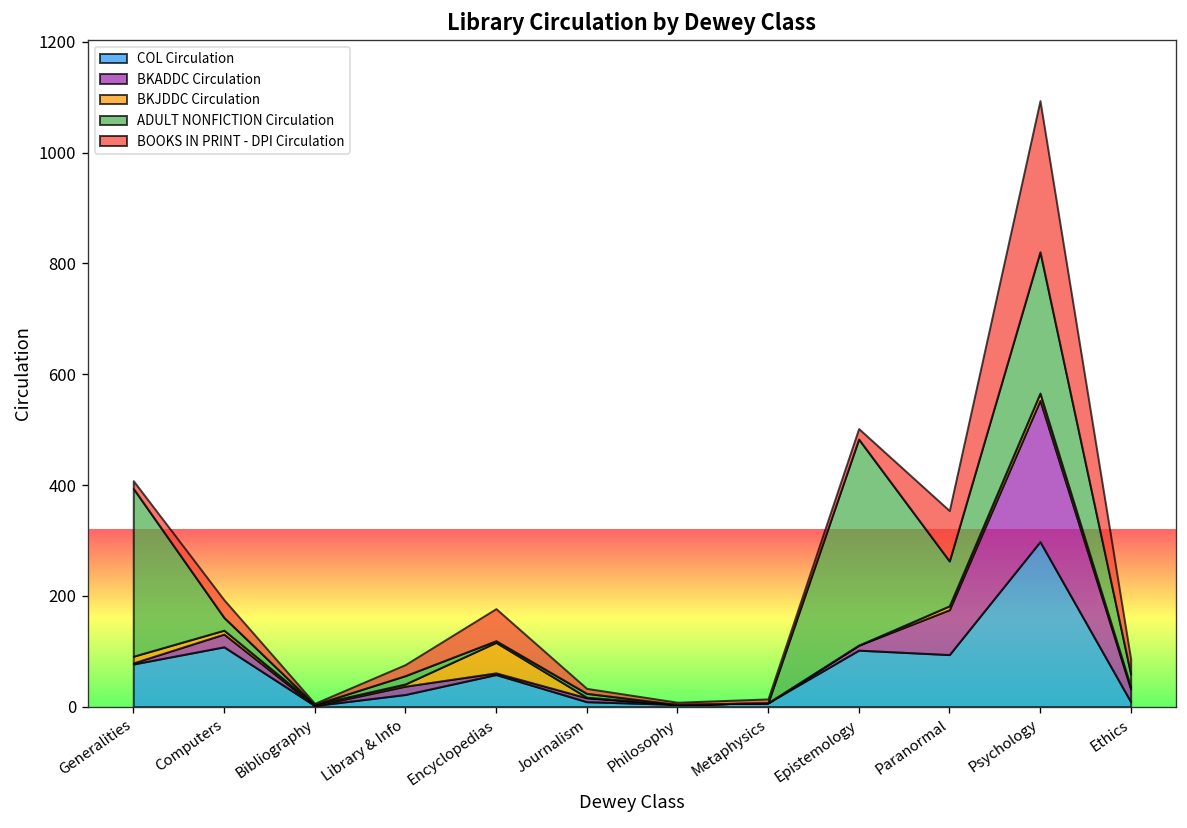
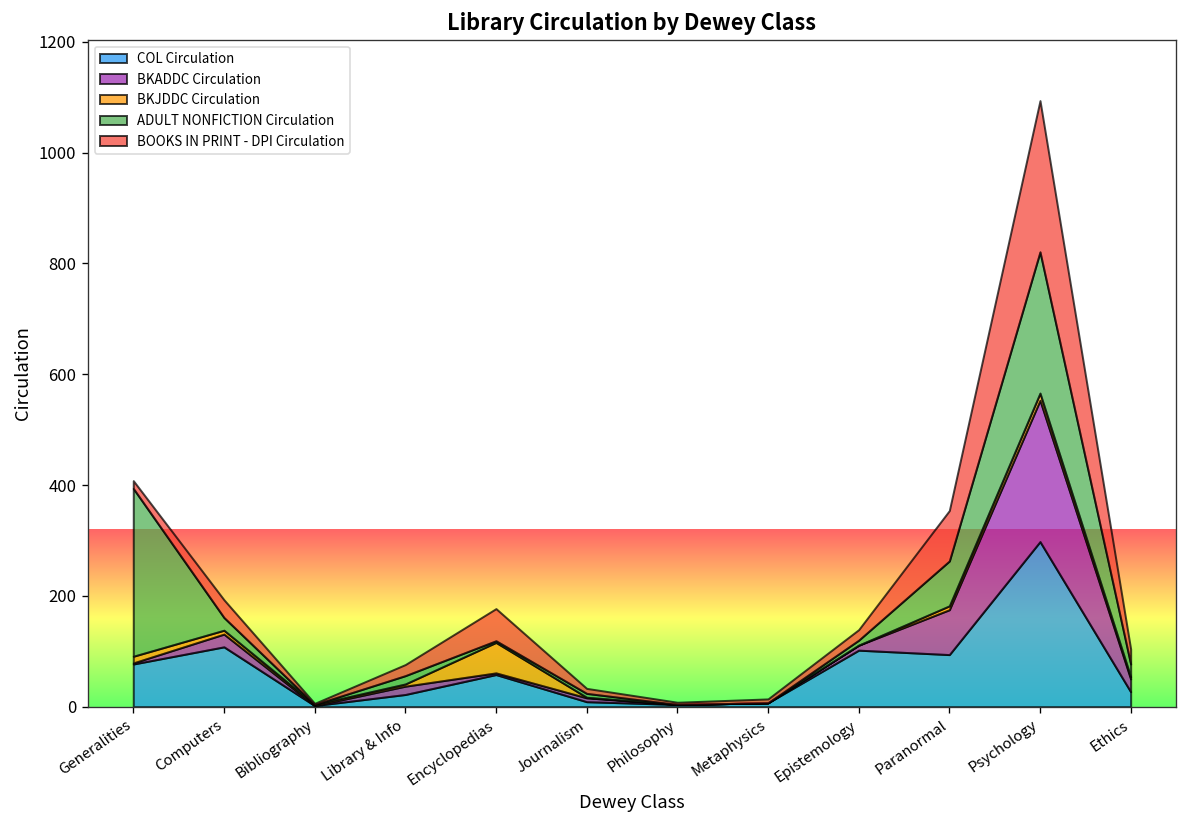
ADULT NONFICTION Circulation, Epistemology: 370 -> 10
COL Circulation, Ethics: 10 -> 30
